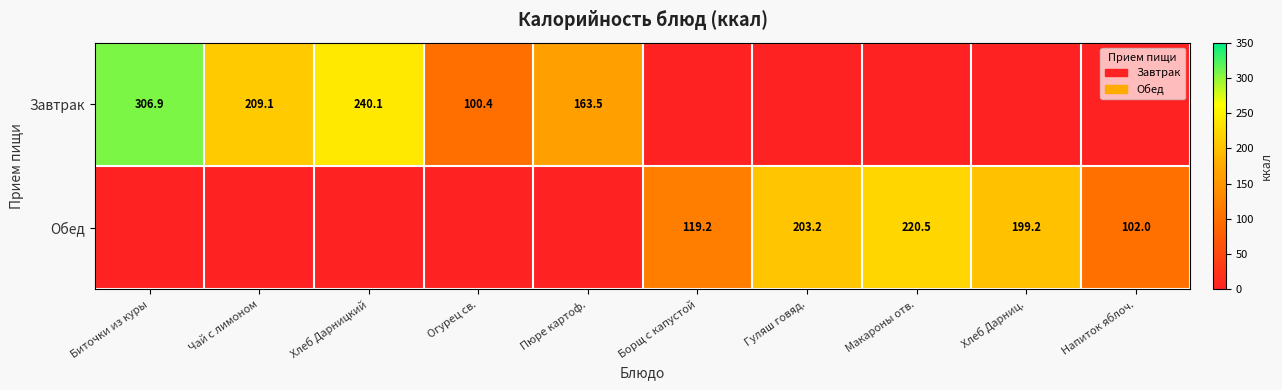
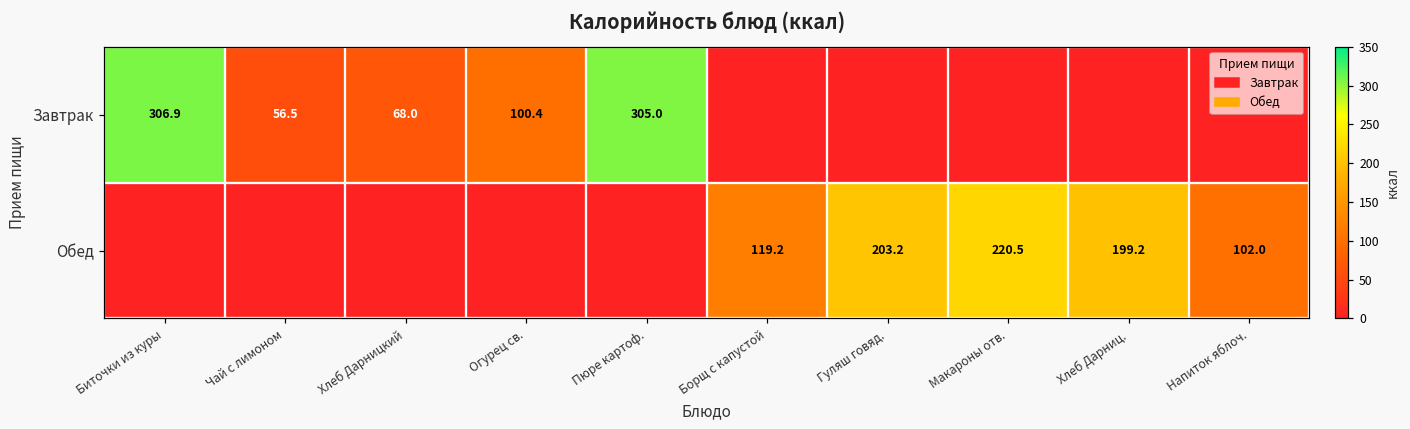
Завтрак, Чай с лимоном: 209.1 -> 56.5
Завтрак, Хлеб Дарницкий: 240.1 -> 68.0
Завтрак, Пюре картоф.: 163.5 -> 305.0
